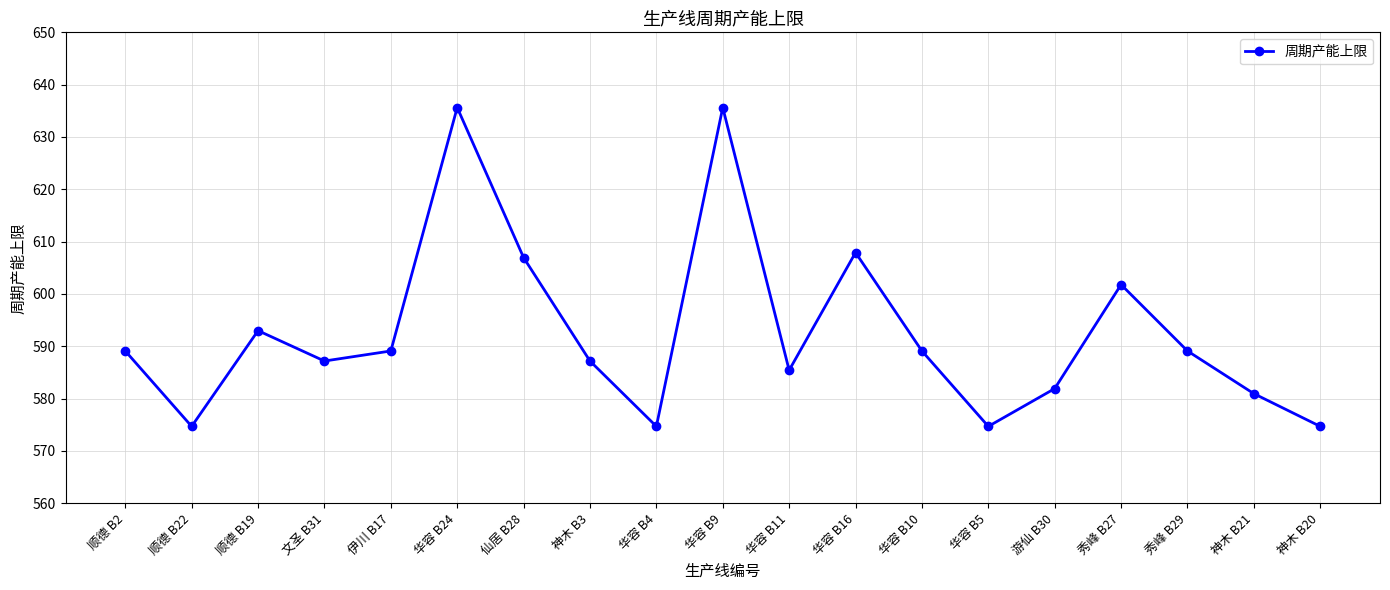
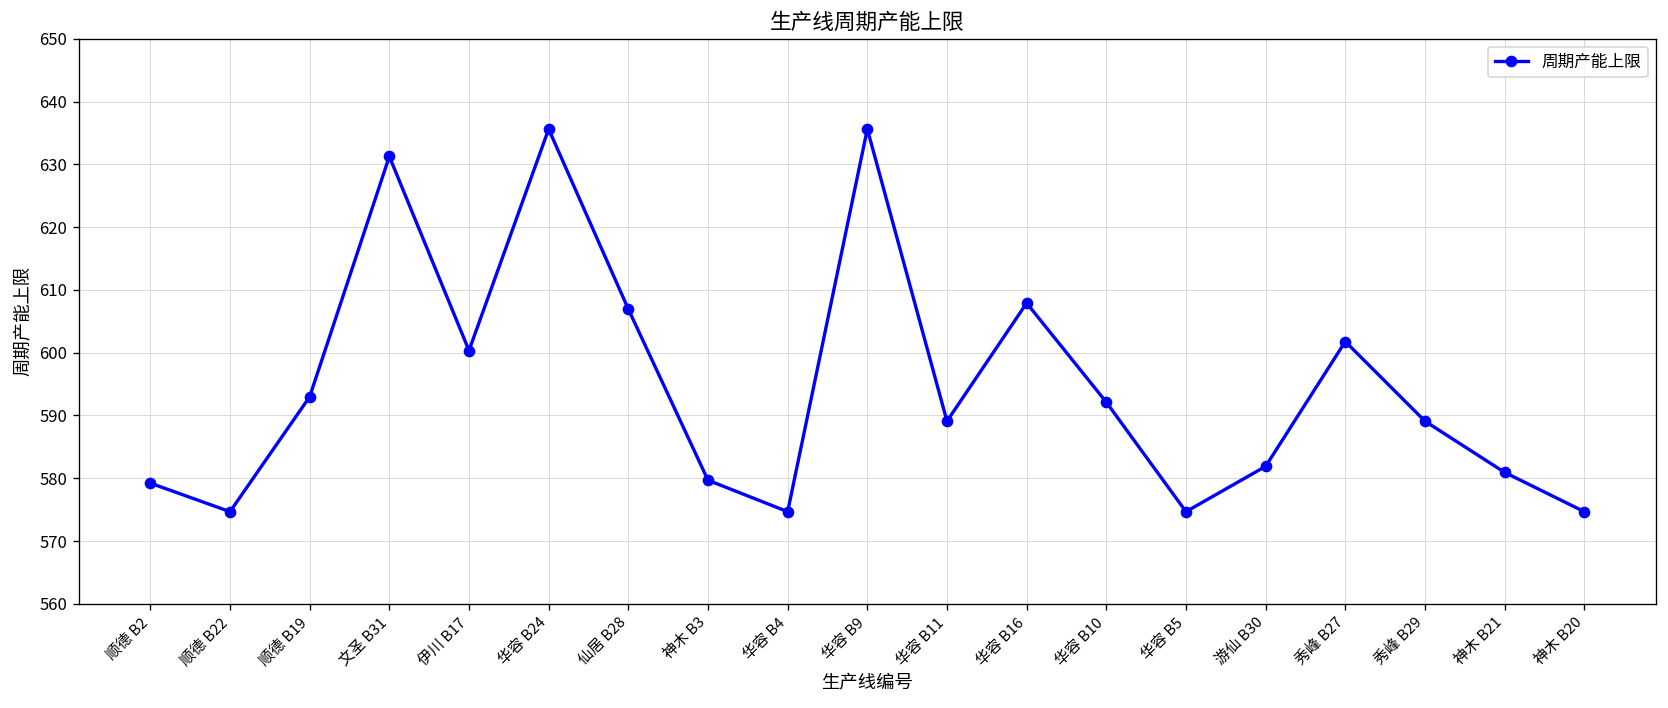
顺德 B2: 589 -> 579
文圣 B31: 587 -> 631
伊川 B17: 589 -> 600
神木 B3: 587 -> 580
华容 B11: 585 -> 589
华容 B10: 589 -> 592
